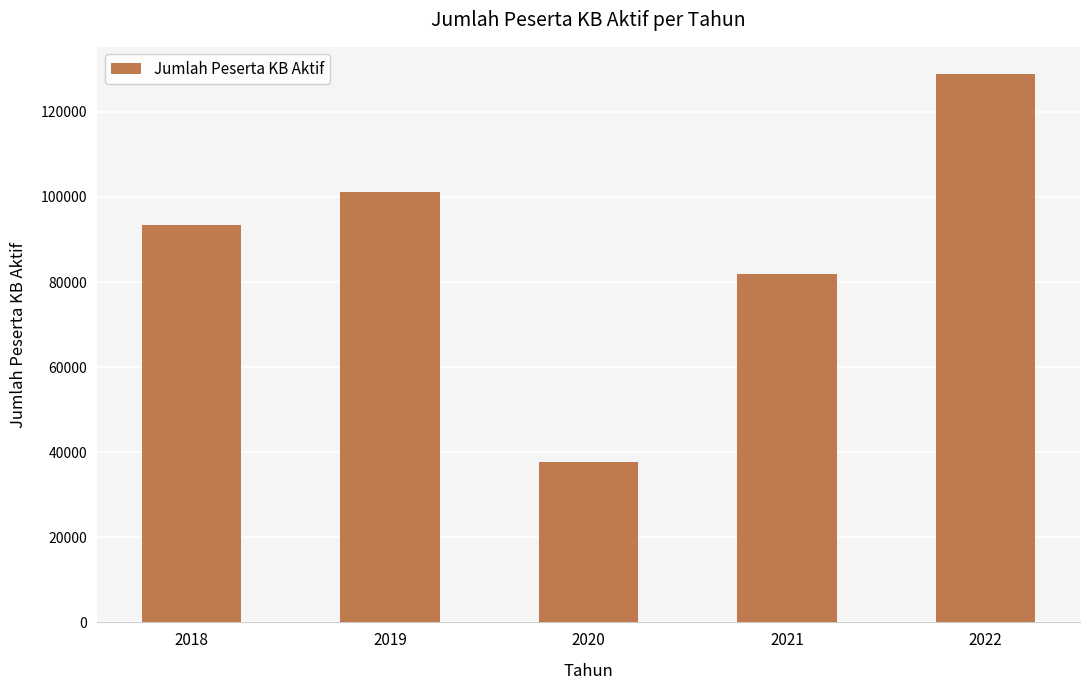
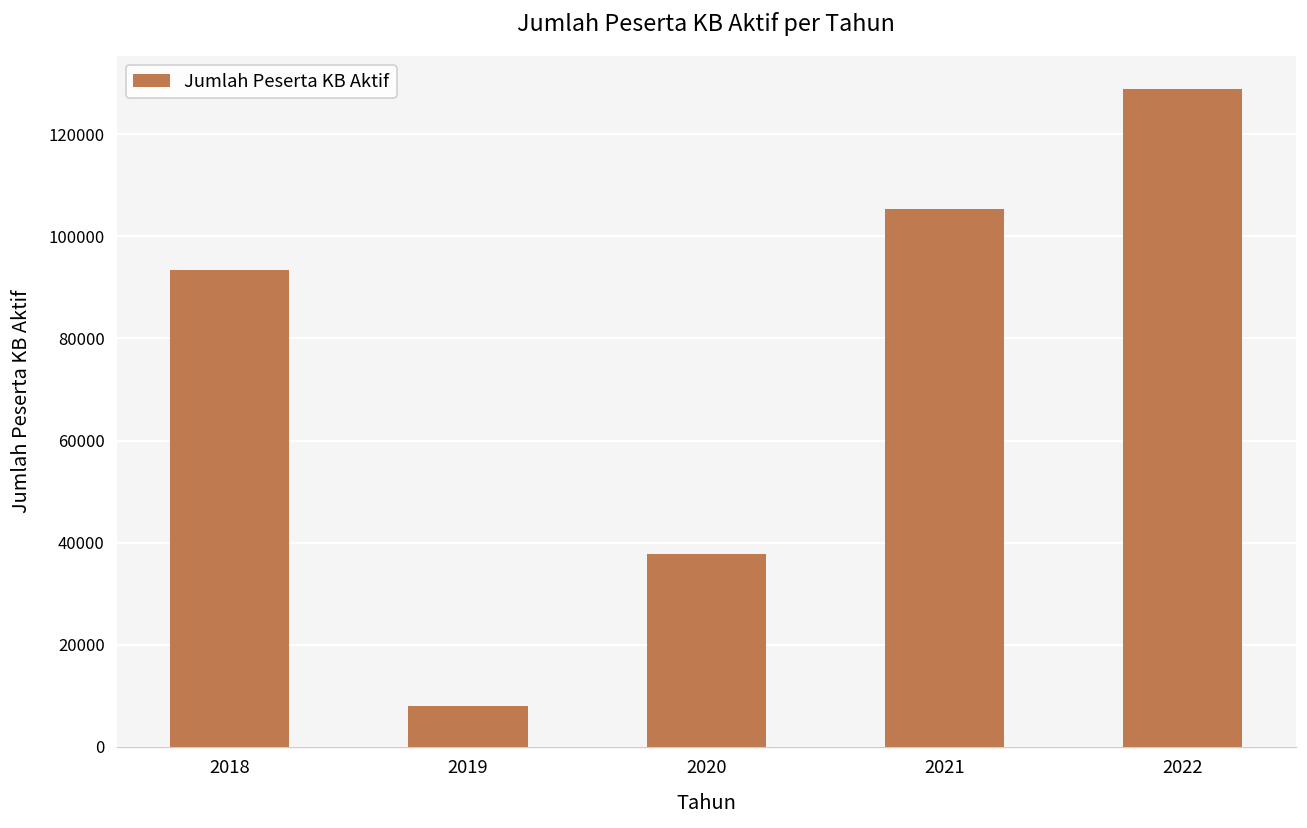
2019: 101000 -> 8000
2021: 82000 -> 105000
